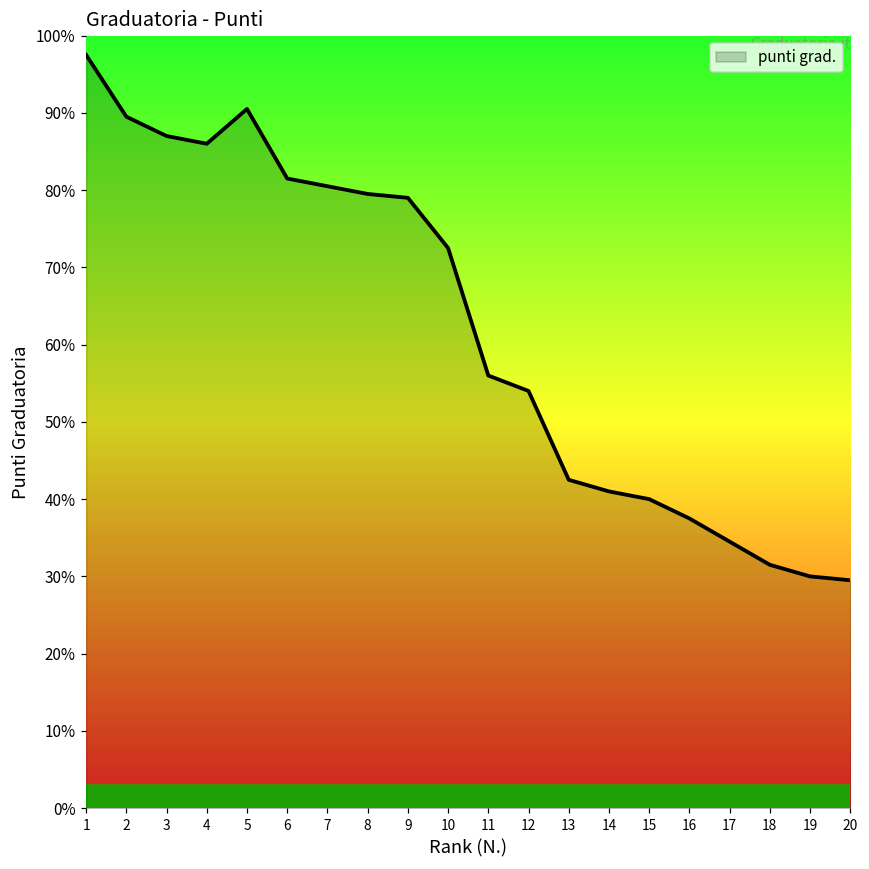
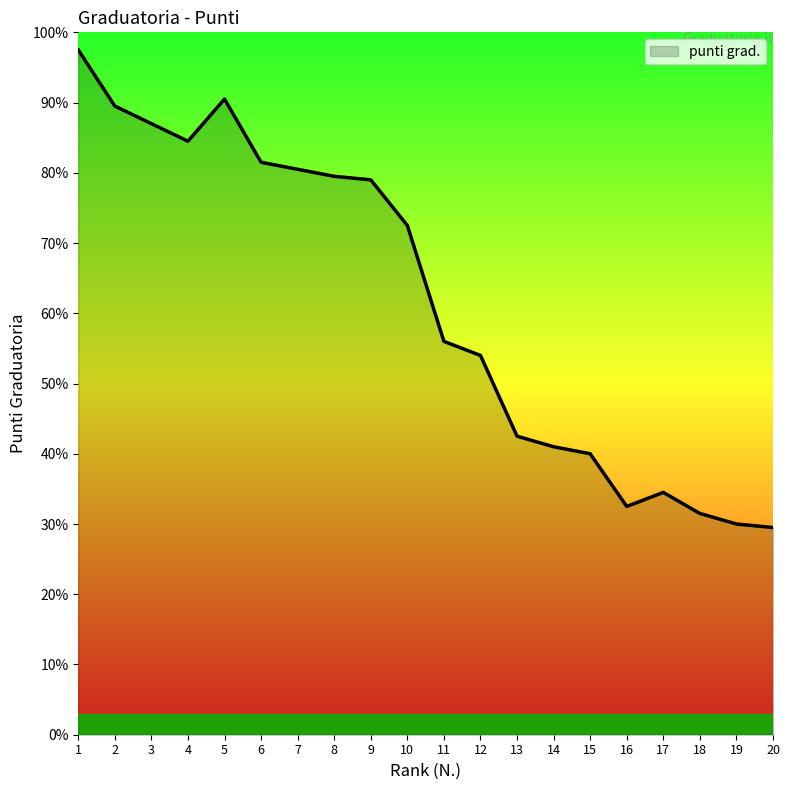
4: 86% -> 85%
16: 38% -> 33%
